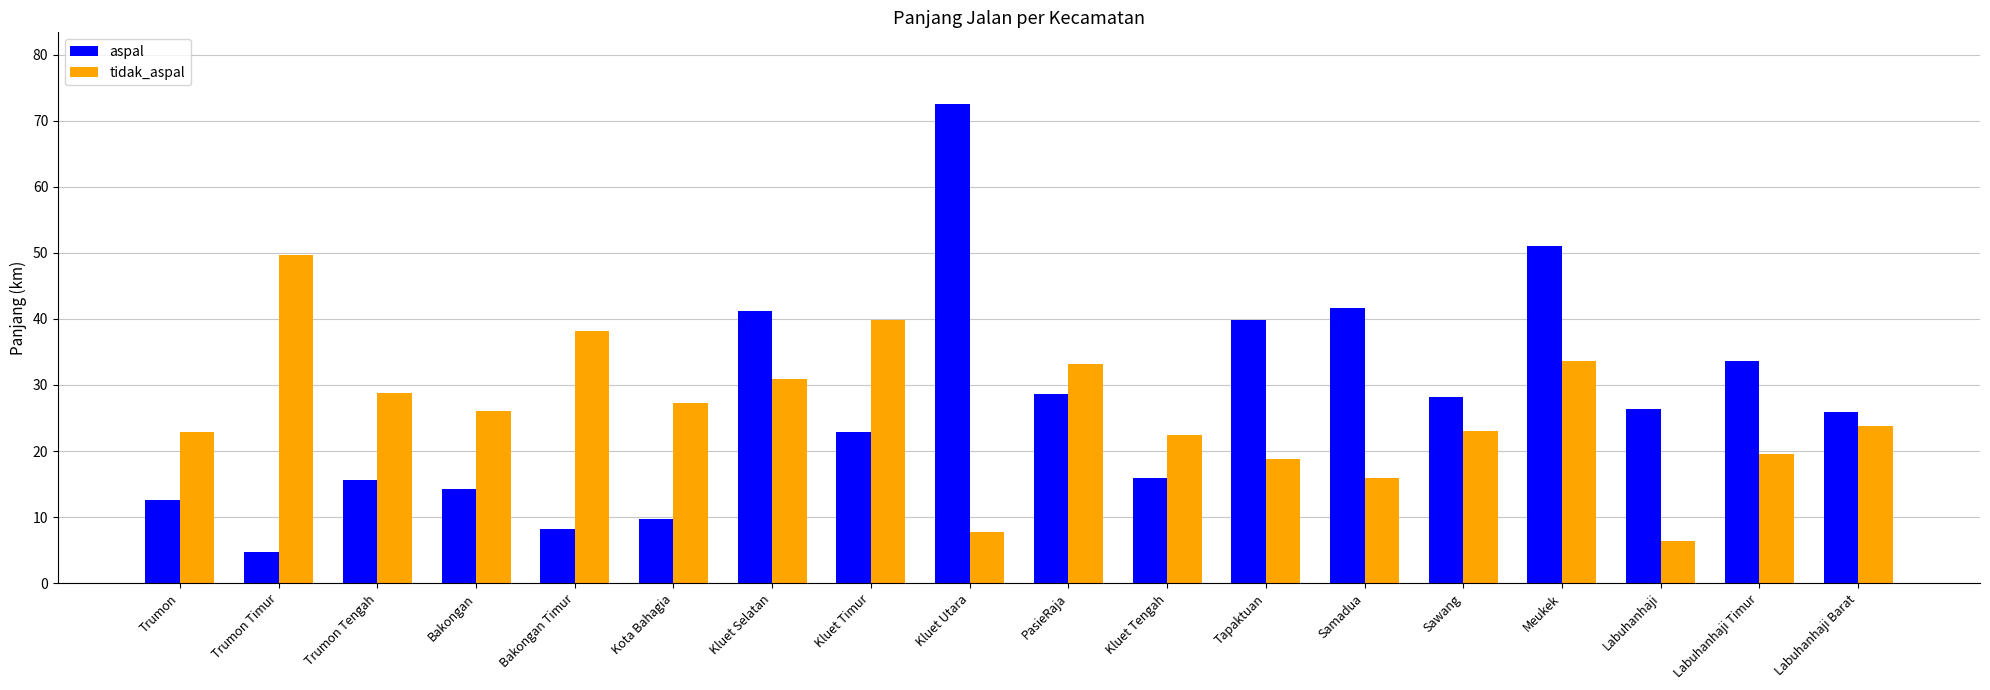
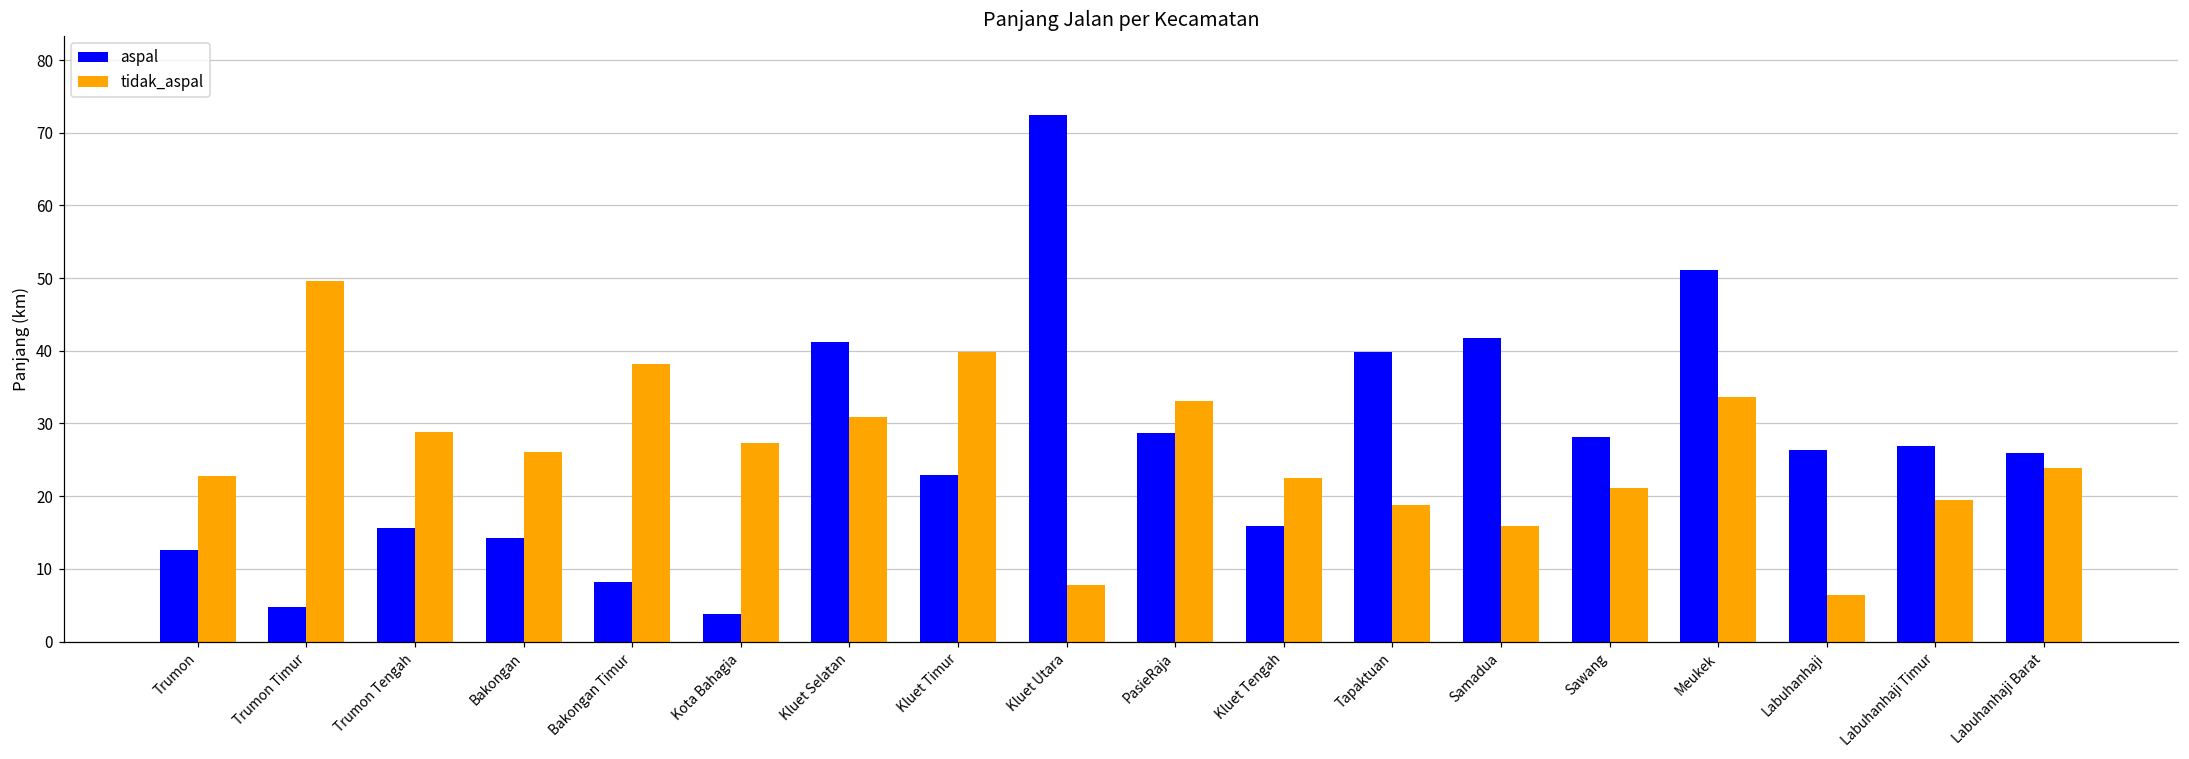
aspal, Kota Bahagia: 10 -> 4
tidak_aspal, Sawang: 23 -> 21
aspal, Labuhanhaji Timur: 34 -> 27
